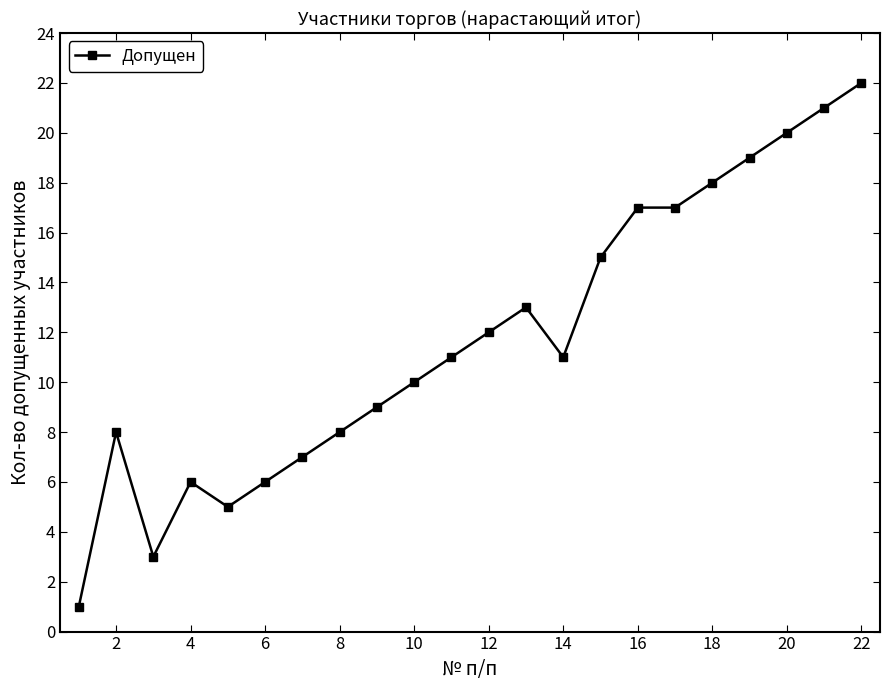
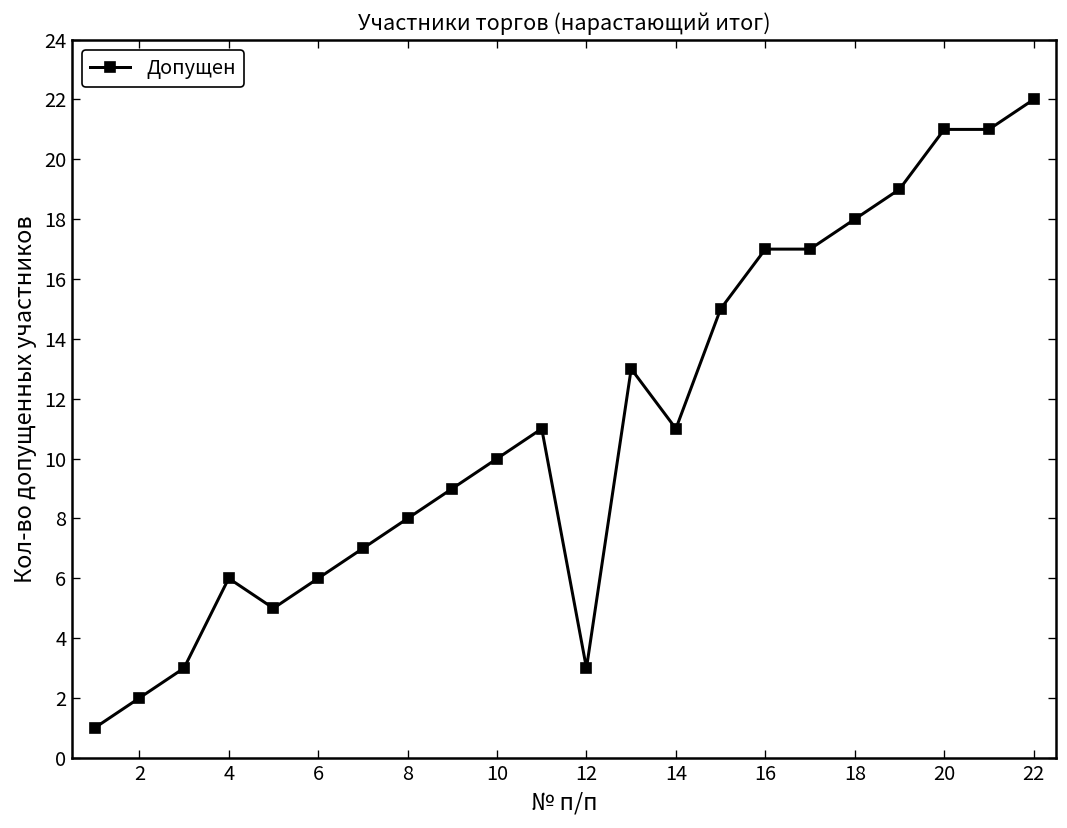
2: 8 -> 2
12: 12 -> 3
20: 20 -> 21
